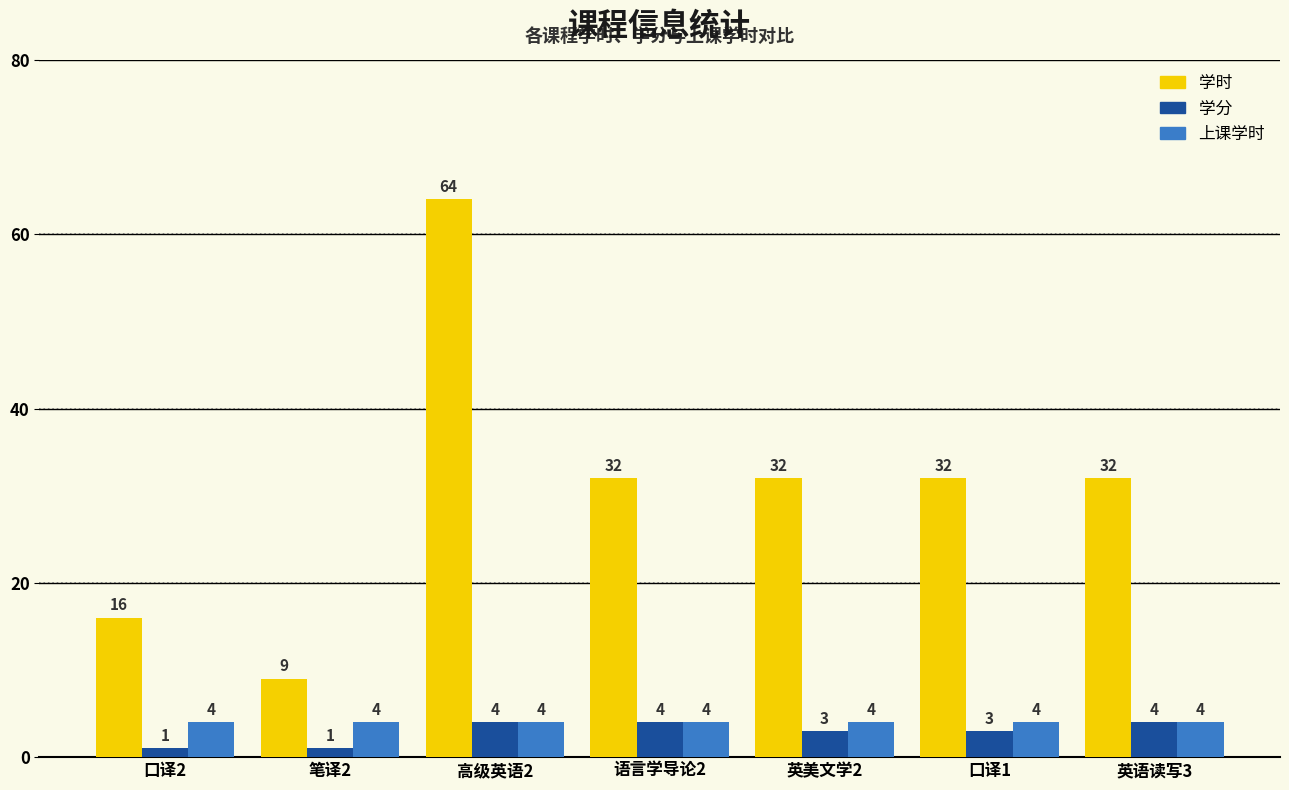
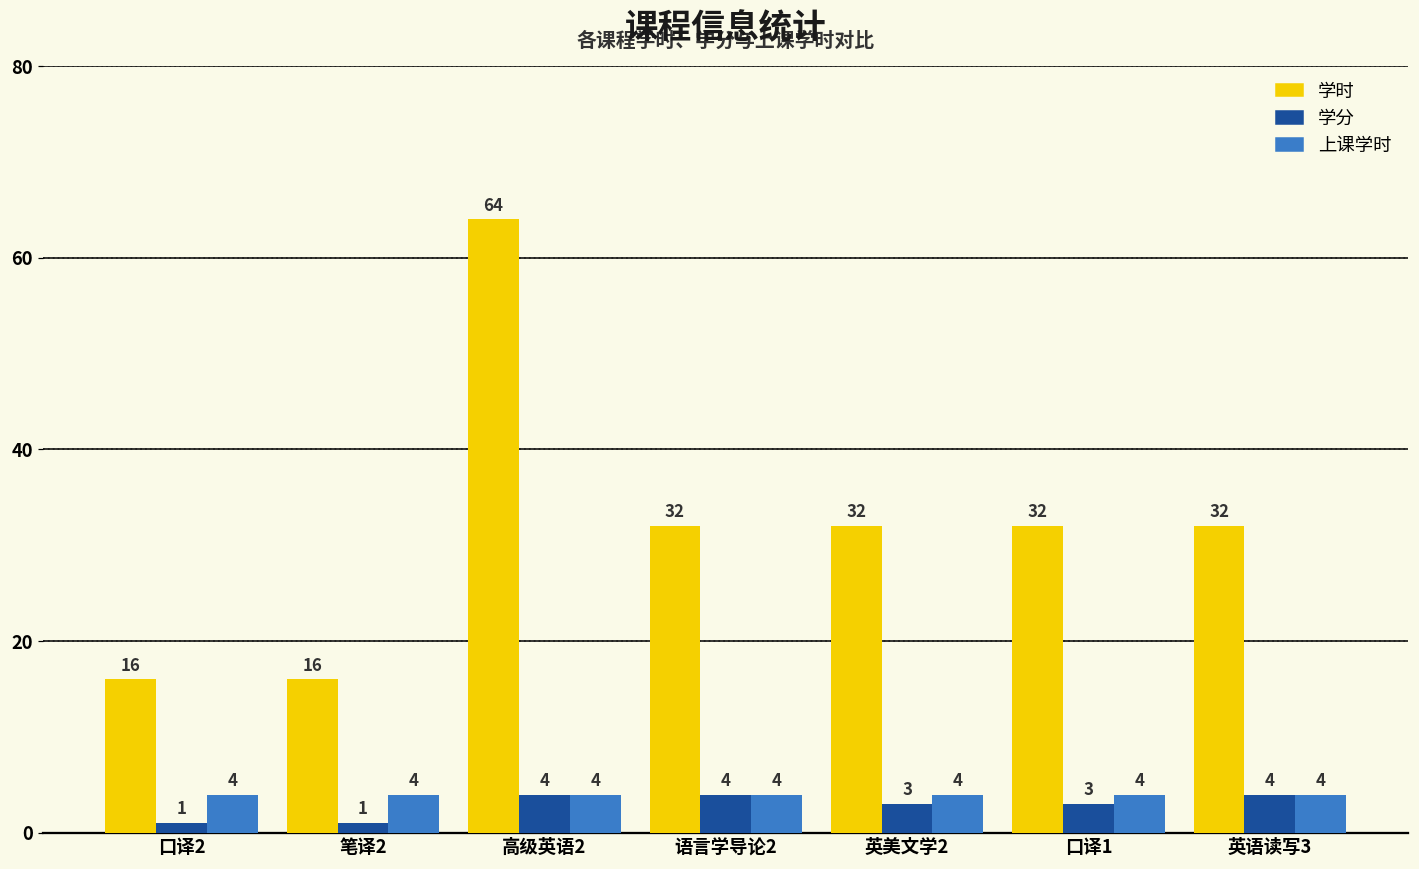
学时, 笔译2: 9 -> 16
